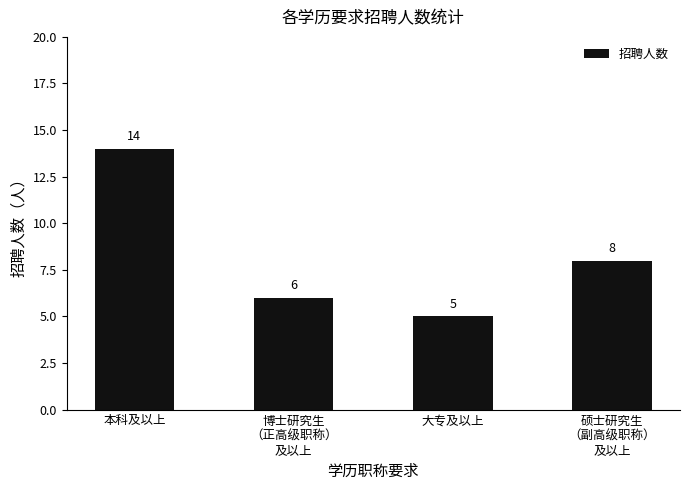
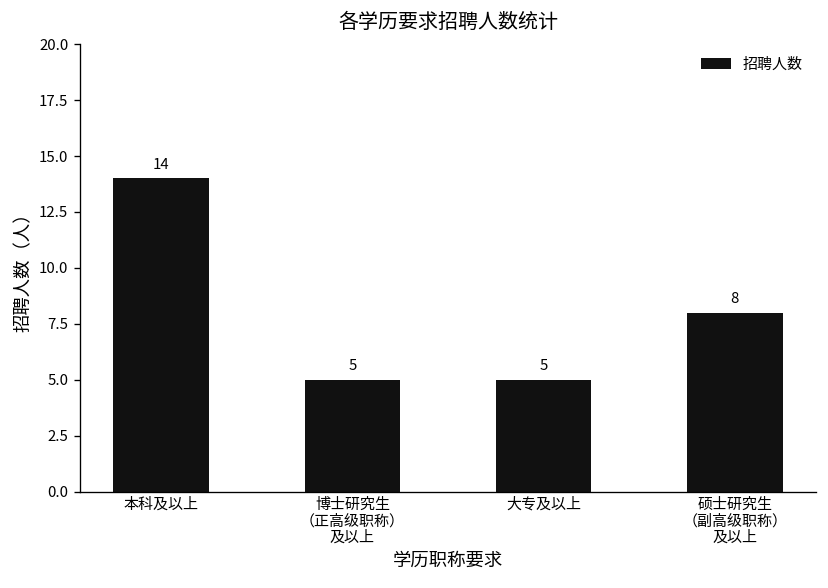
博士研究生 （正高级职称） 及以上: 6 -> 5
